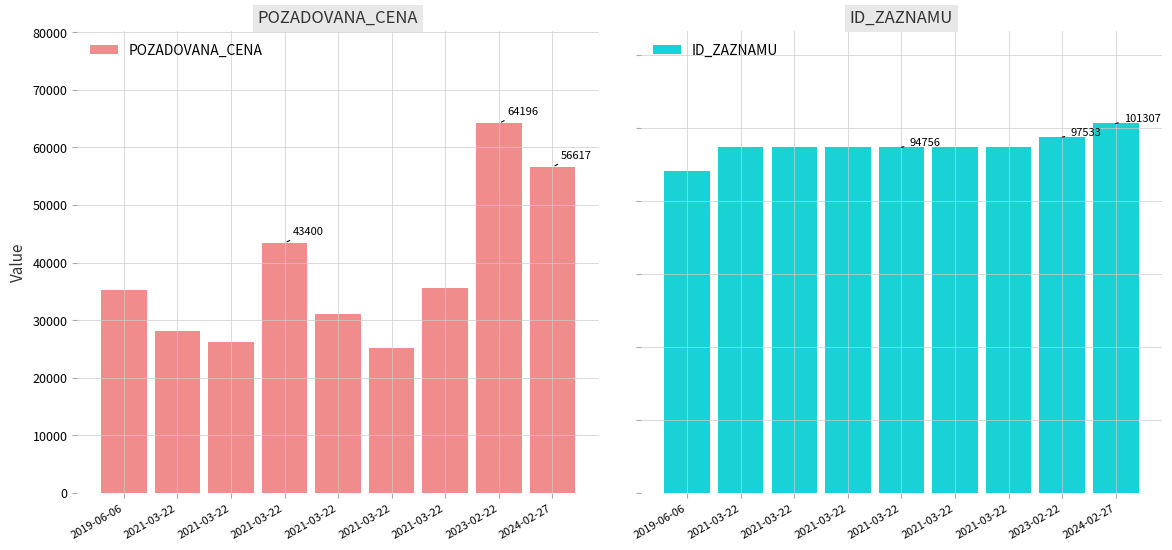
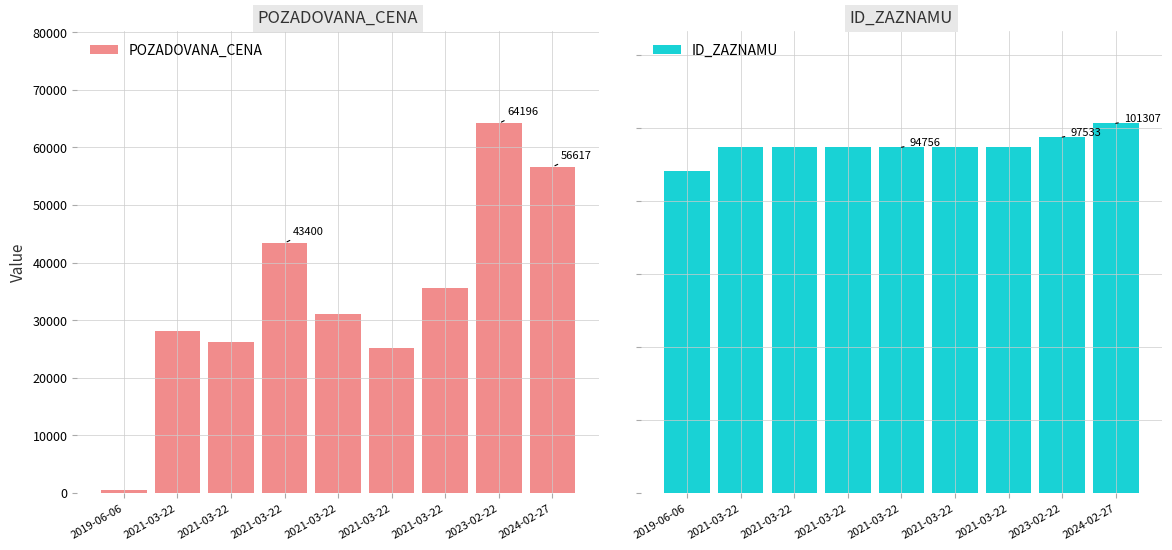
POZADOVANA_CENA, 2019-06-06: 35000 -> 0
